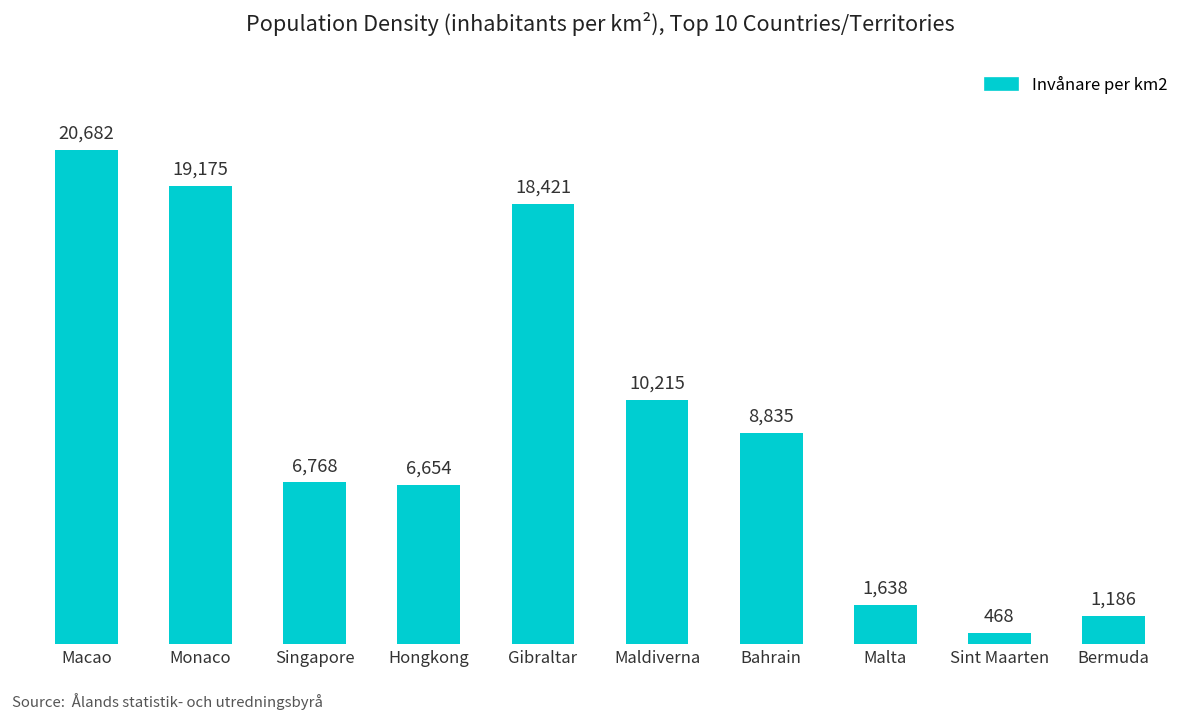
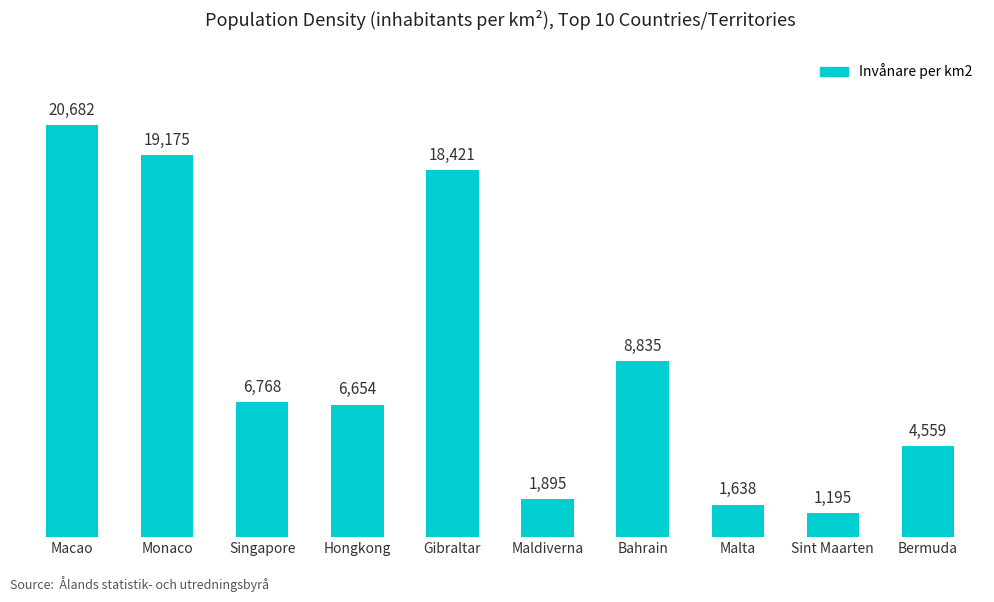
Maldiverna: 10,215 -> 1,895
Sint Maarten: 468 -> 1,195
Bermuda: 1,186 -> 4,559
